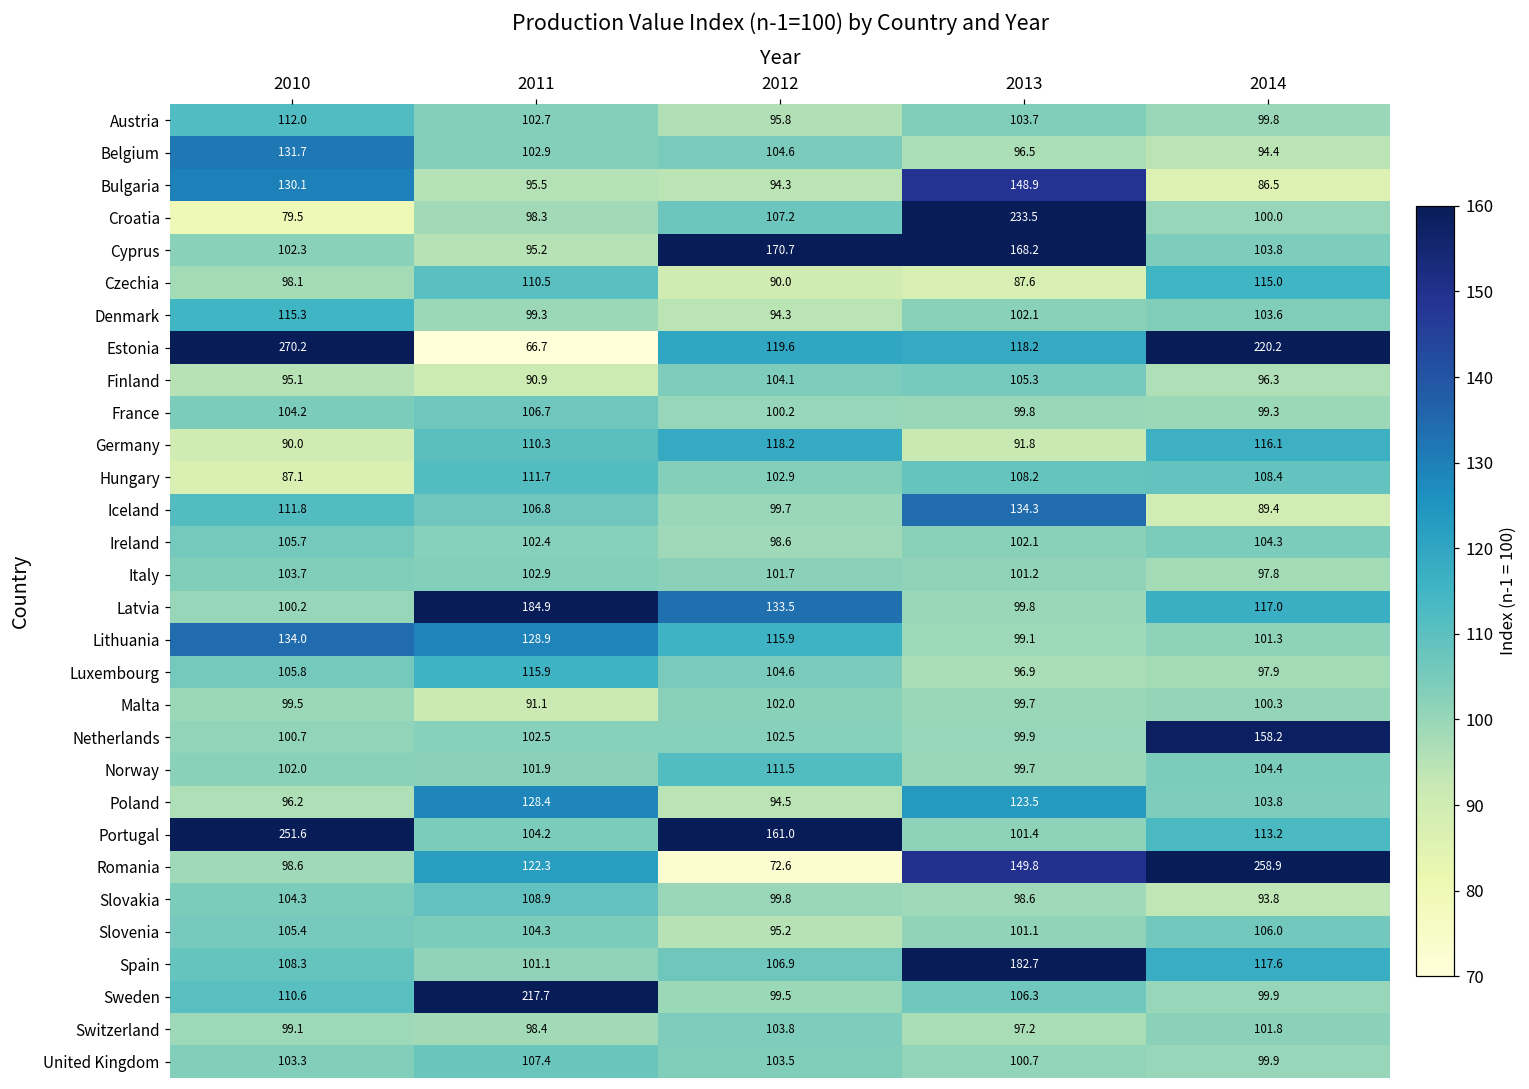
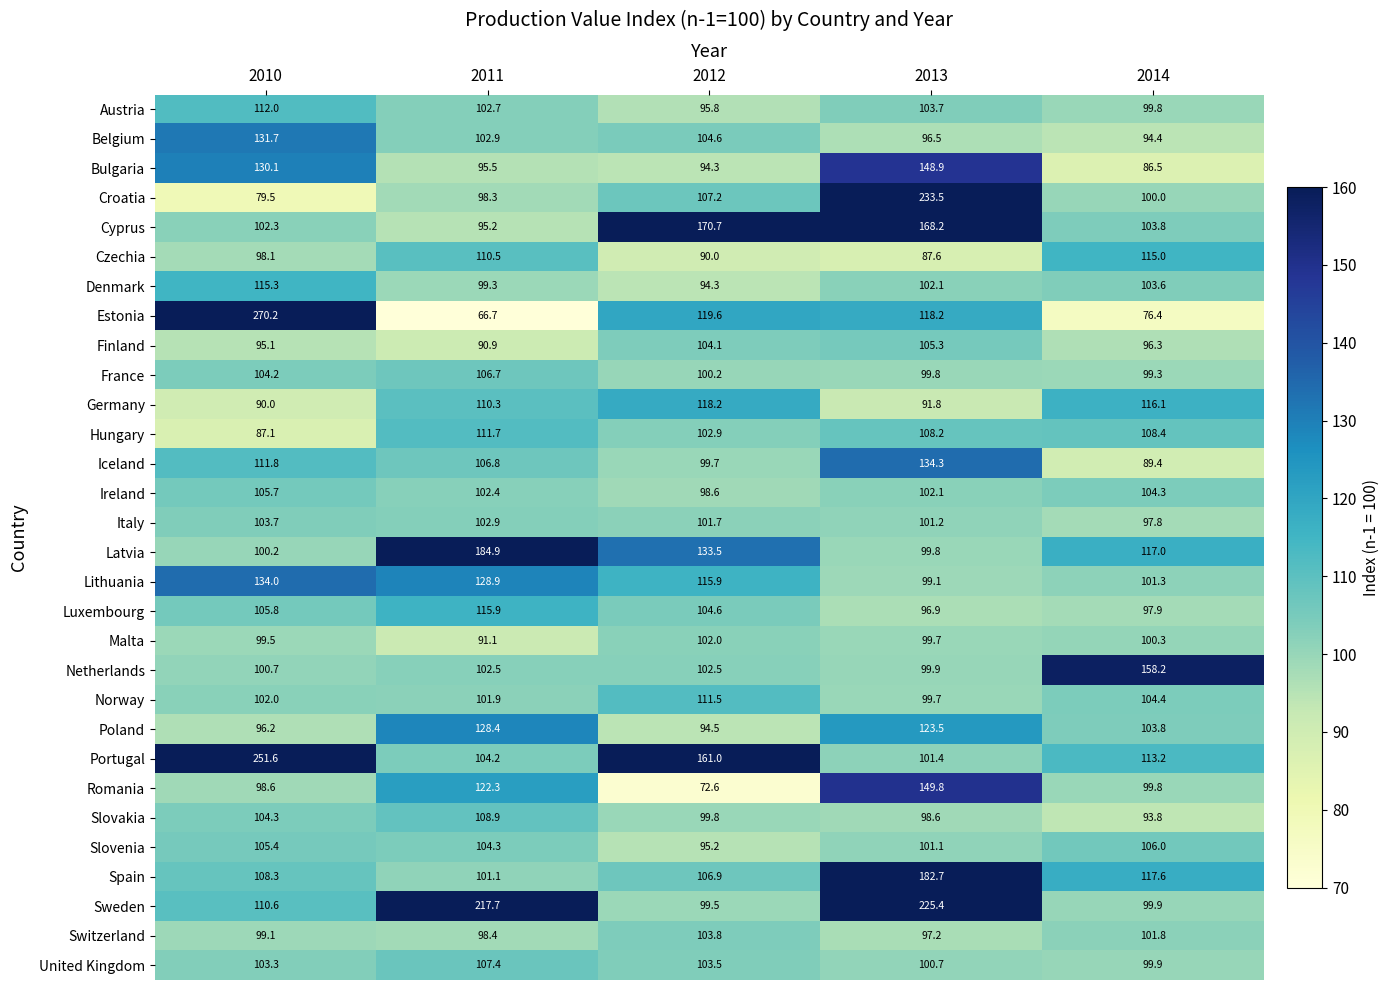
Estonia, 2014: 220.2 -> 76.4
Romania, 2014: 258.9 -> 99.8
Sweden, 2013: 106.3 -> 225.4
